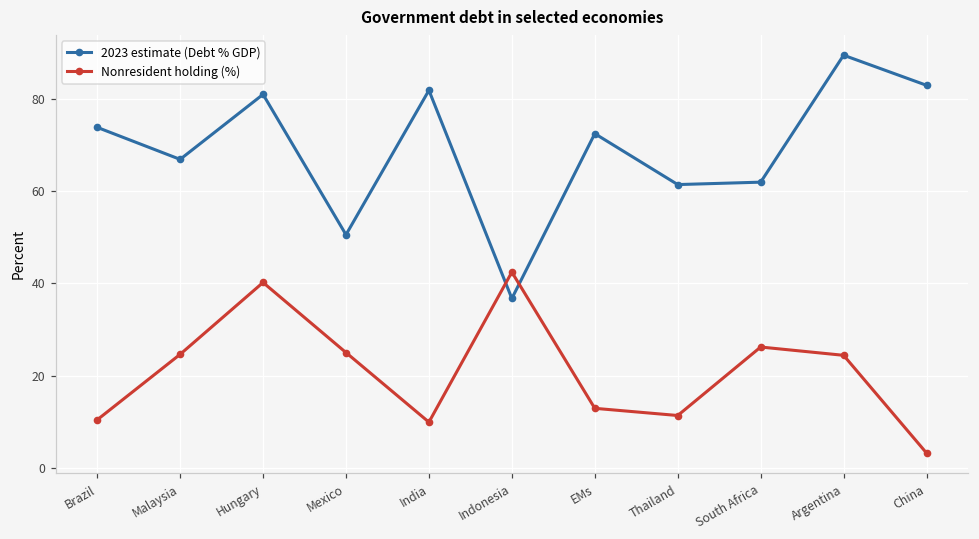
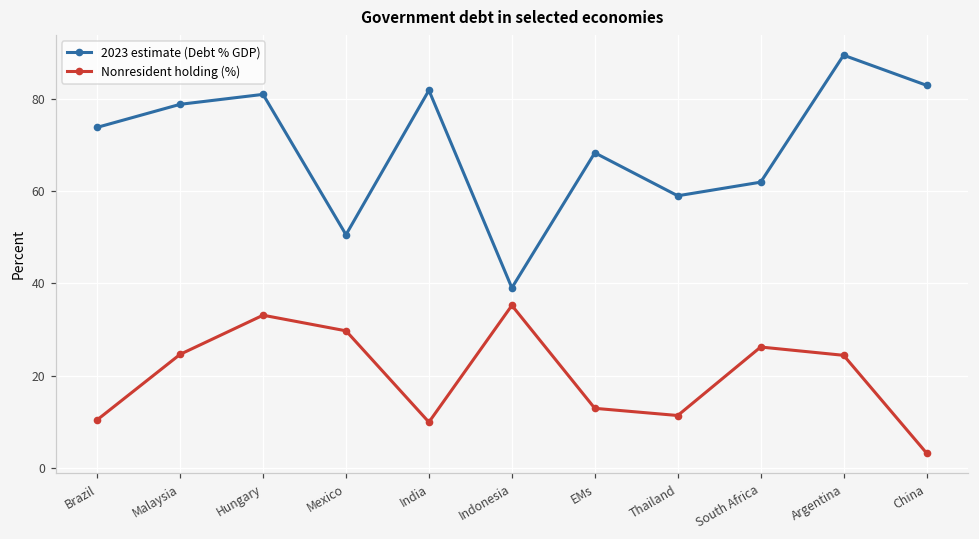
2023 estimate (Debt % GDP), Malaysia: 67 -> 79
Nonresident holding (%), Hungary: 40 -> 33
Nonresident holding (%), Mexico: 25 -> 30
2023 estimate (Debt % GDP), Indonesia: 37 -> 39
Nonresident holding (%), Indonesia: 42 -> 35
2023 estimate (Debt % GDP), EMs: 72 -> 68
2023 estimate (Debt % GDP), Thailand: 61 -> 59
